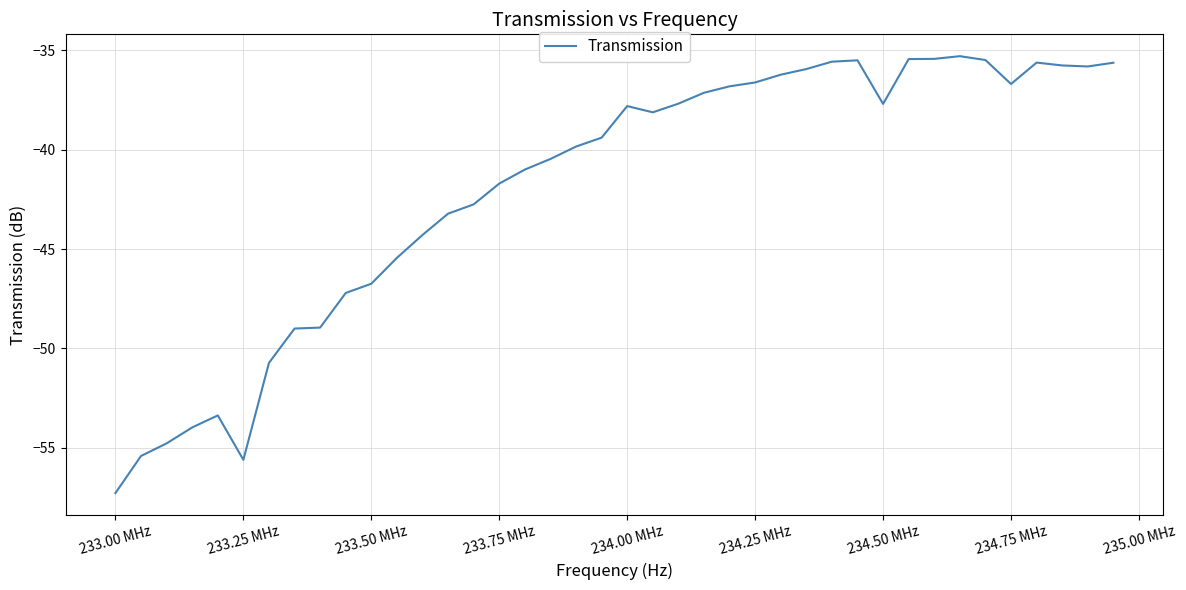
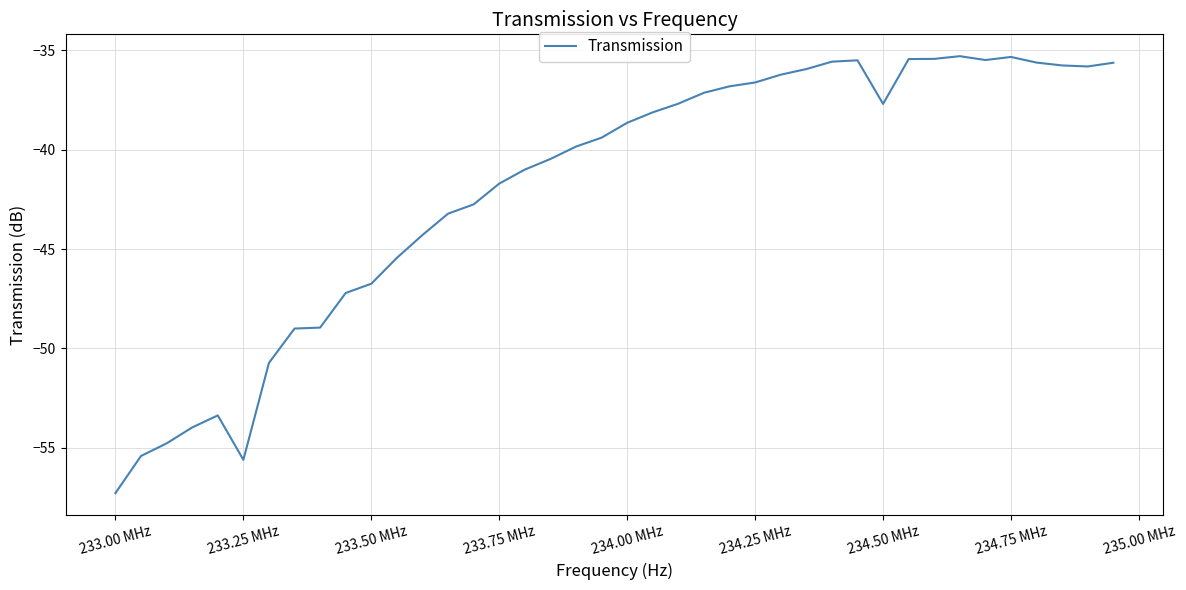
234.00 MHz: -37.8 -> -38.7
234.75 MHz: -36.7 -> -35.3
